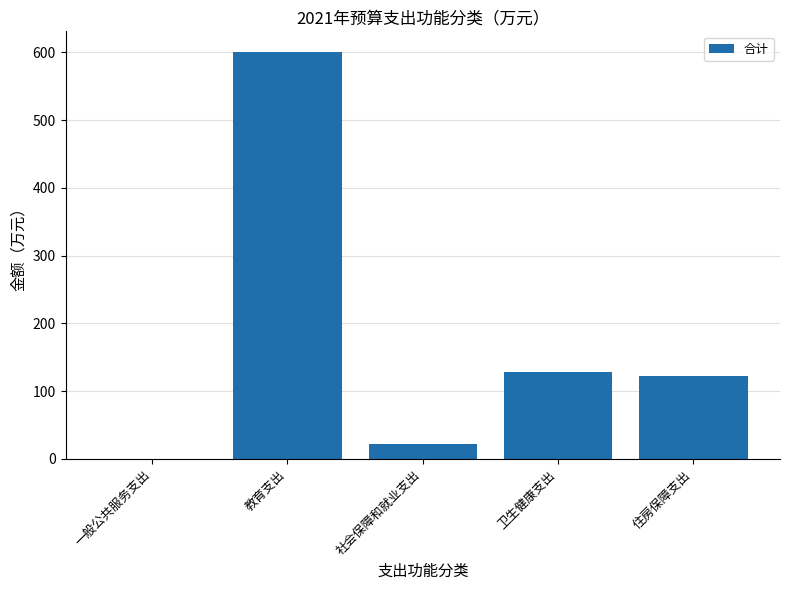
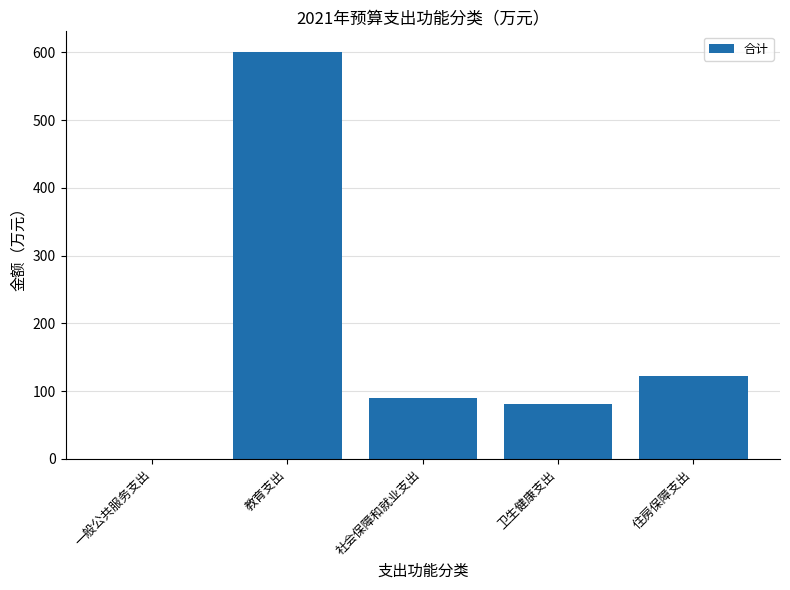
社会保障和就业支出: 20 -> 90
卫生健康支出: 130 -> 80
